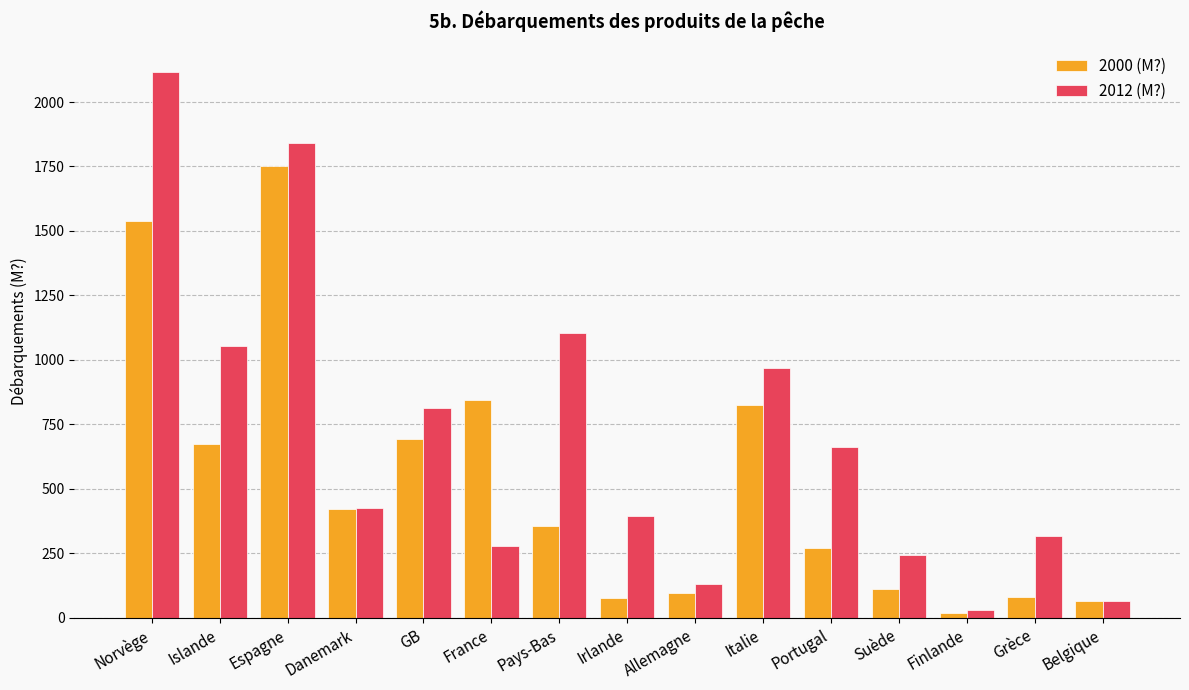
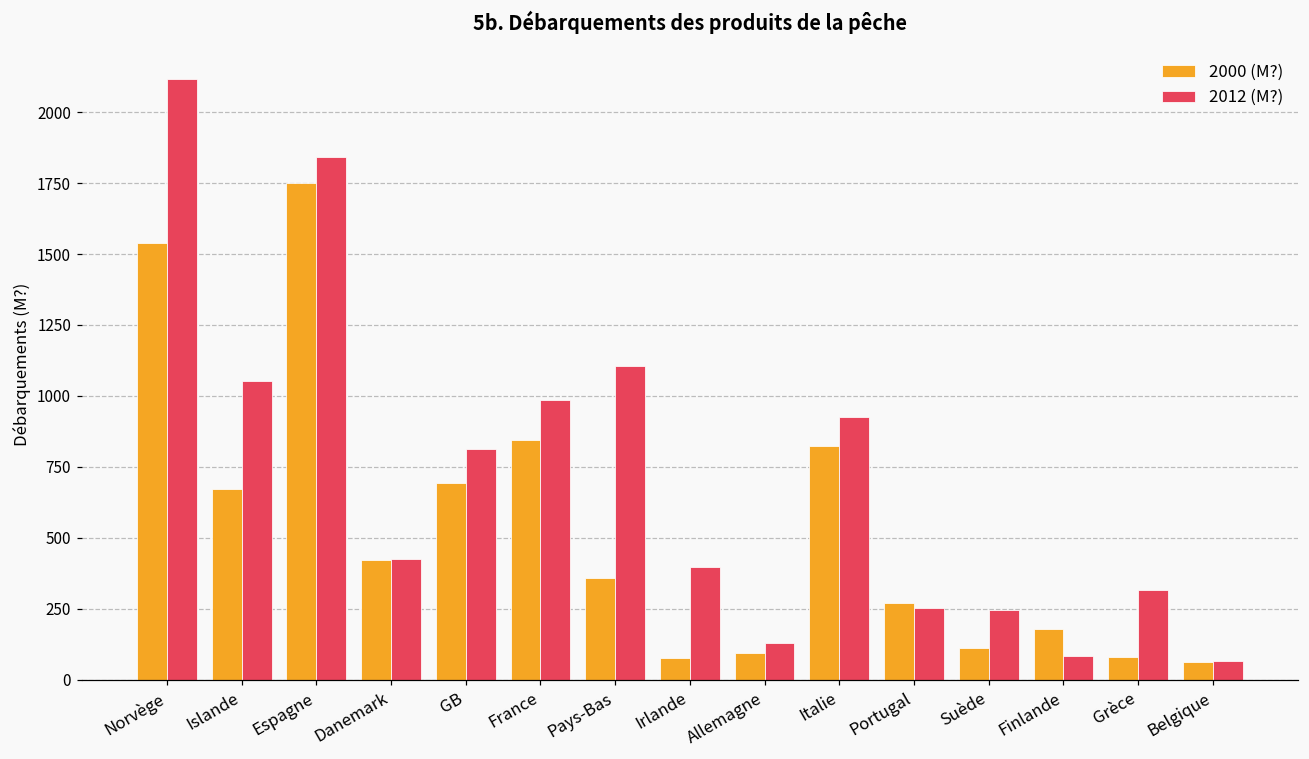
2012 (M?), France: 280 -> 990
2012 (M?), Italie: 970 -> 930
2012 (M?), Portugal: 660 -> 250
2000 (M?), Finlande: 20 -> 180
2012 (M?), Finlande: 30 -> 80
